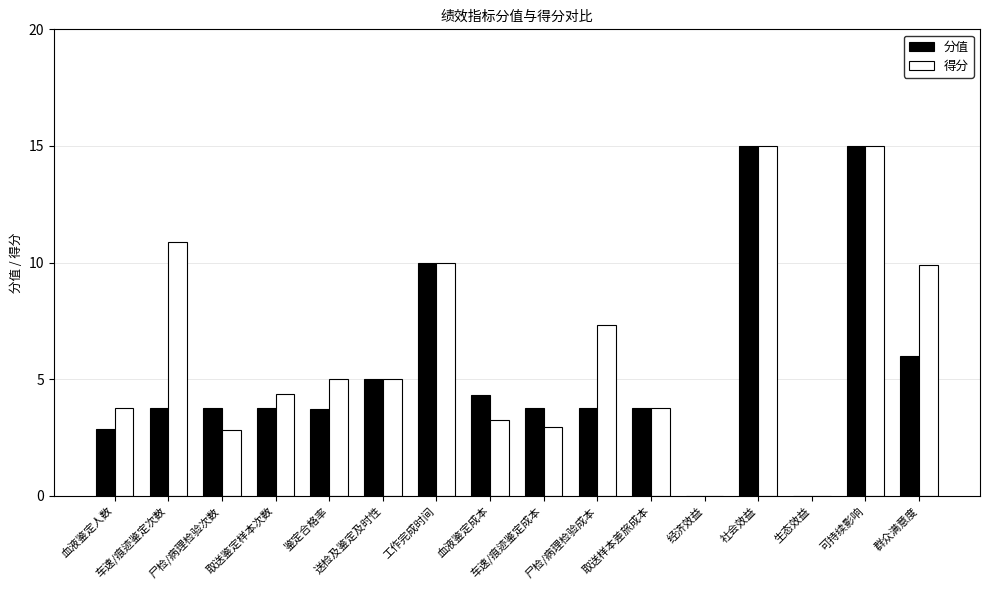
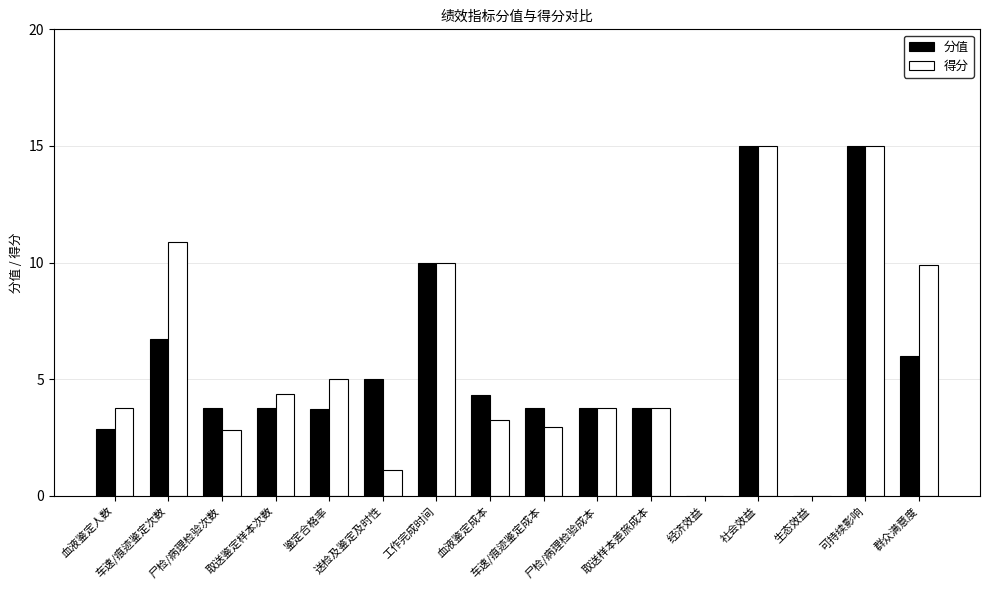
分值, 车速/痕迹鉴定次数: 3.8 -> 6.7
得分, 送检及鉴定及时性: 5.0 -> 1.1
得分, 尸检/病理检验成本: 7.3 -> 3.8
